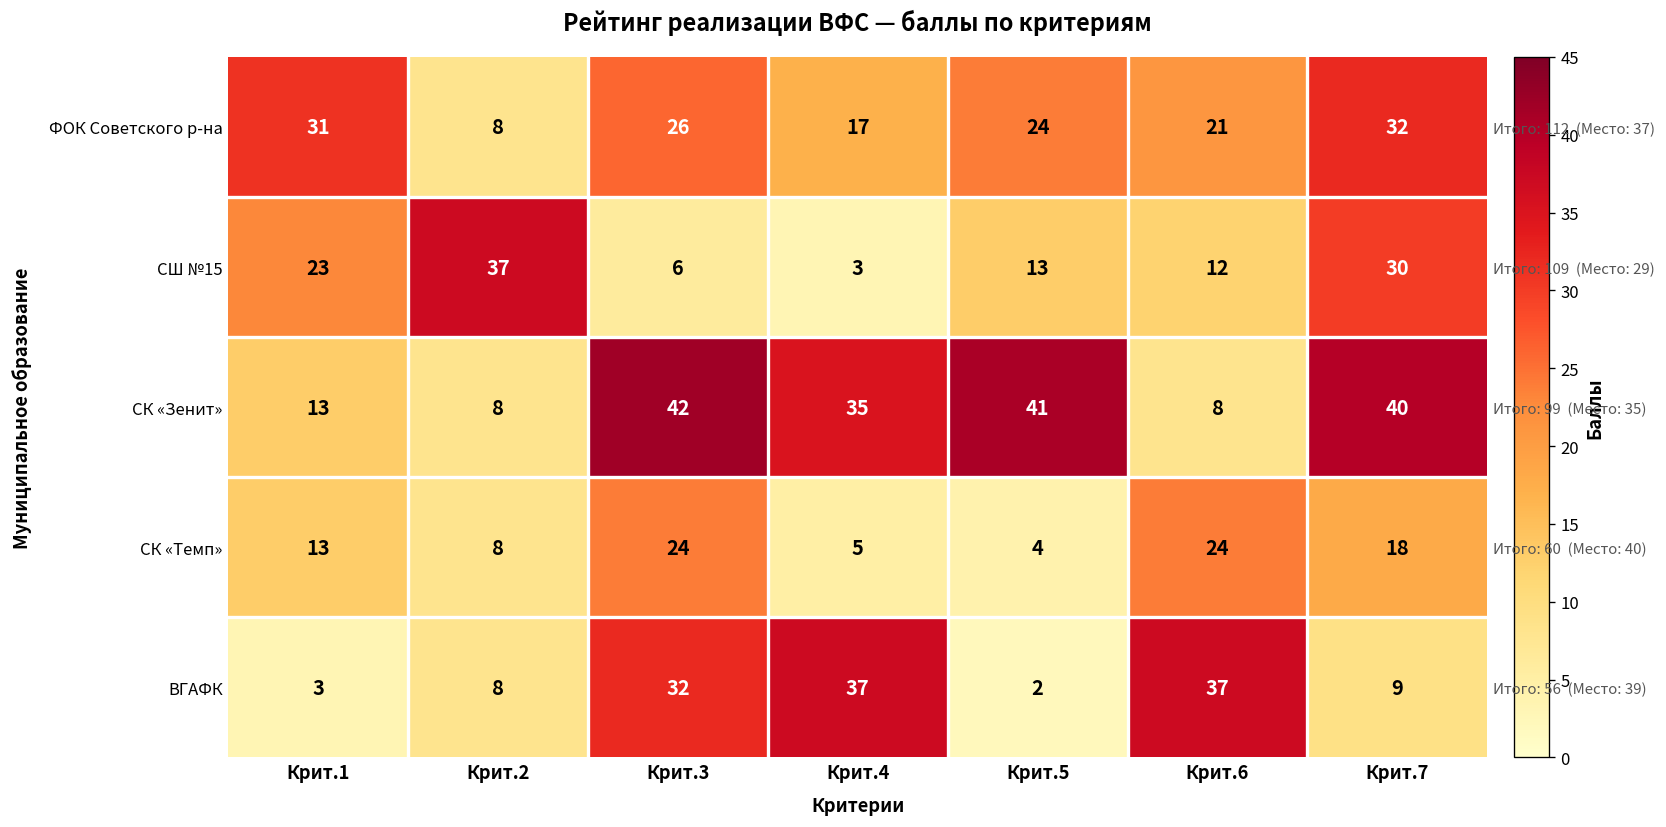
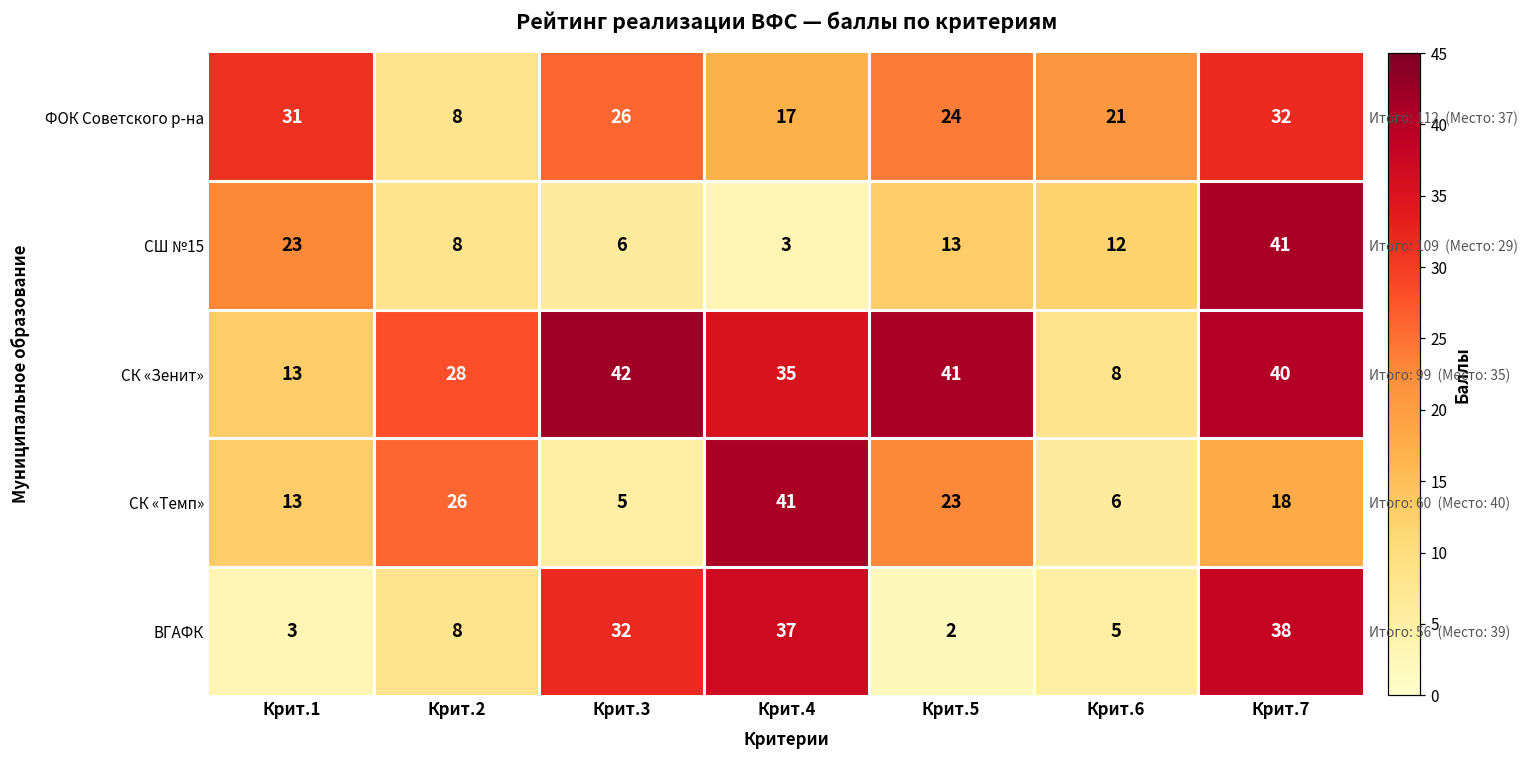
СШ №15, Крит.2: 37 -> 8
СШ №15, Крит.7: 30 -> 41
СК «Зенит», Крит.2: 8 -> 28
СК «Темп», Крит.2: 8 -> 26
СК «Темп», Крит.3: 24 -> 5
СК «Темп», Крит.4: 5 -> 41
СК «Темп», Крит.5: 4 -> 23
СК «Темп», Крит.6: 24 -> 6
ВГАФК, Крит.6: 37 -> 5
ВГАФК, Крит.7: 9 -> 38
